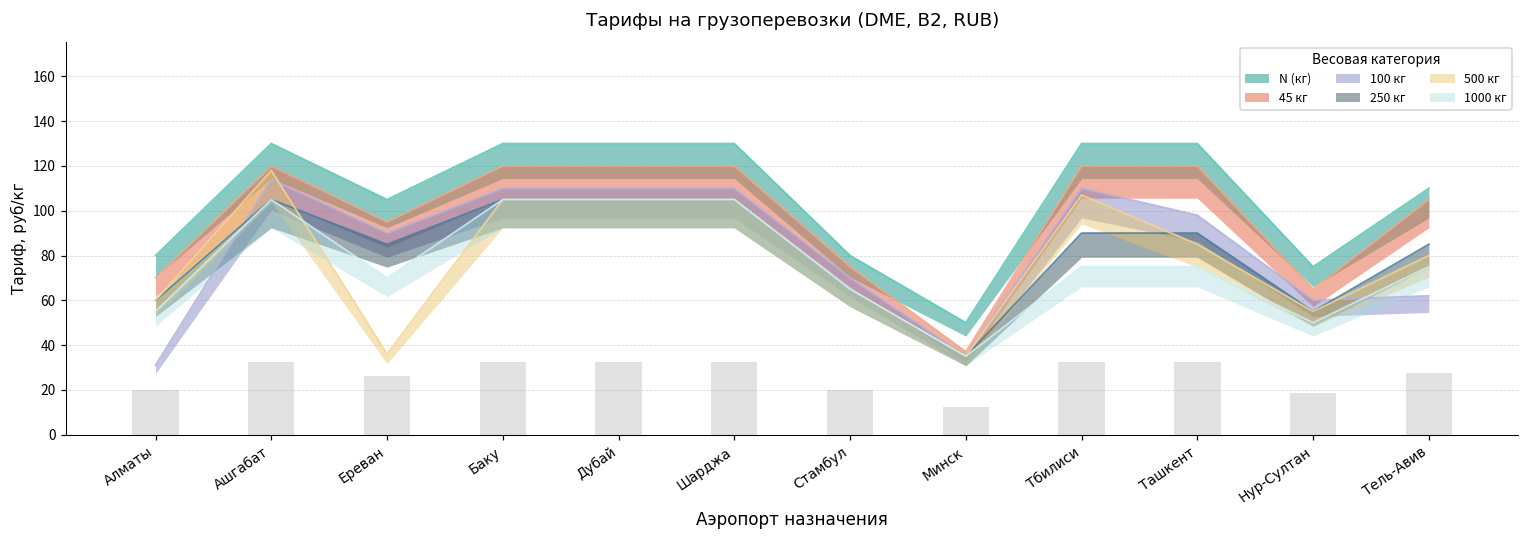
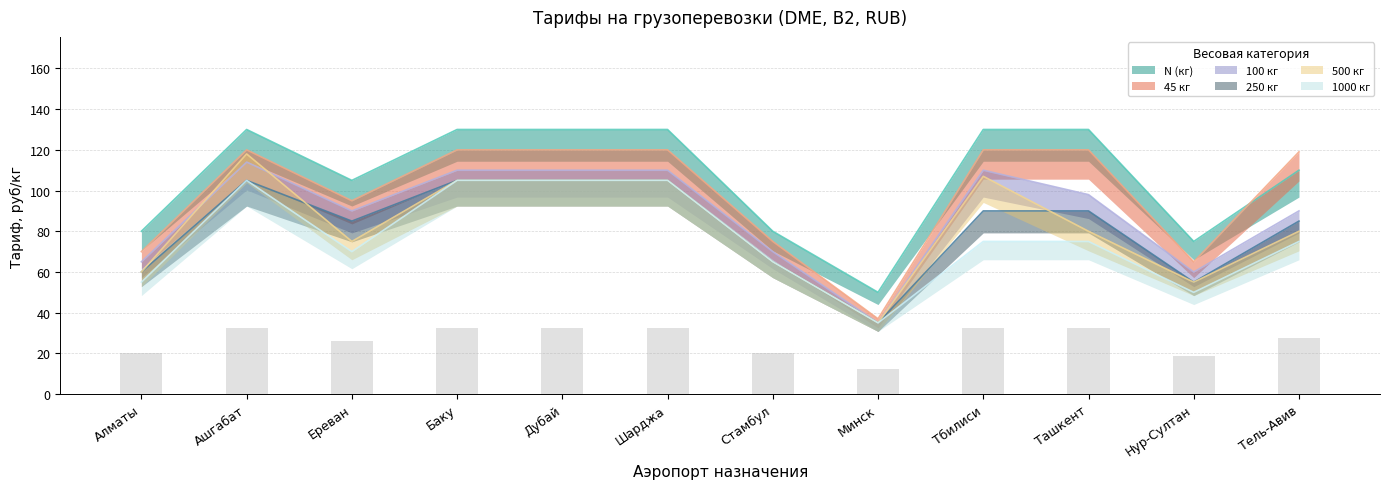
100 кг, Алматы: 31 -> 65
500 кг, Ереван: 36 -> 75
500 кг, Ташкент: 85 -> 80
45 кг, Тель-Авив: 105 -> 119
100 кг, Тель-Авив: 62 -> 90
